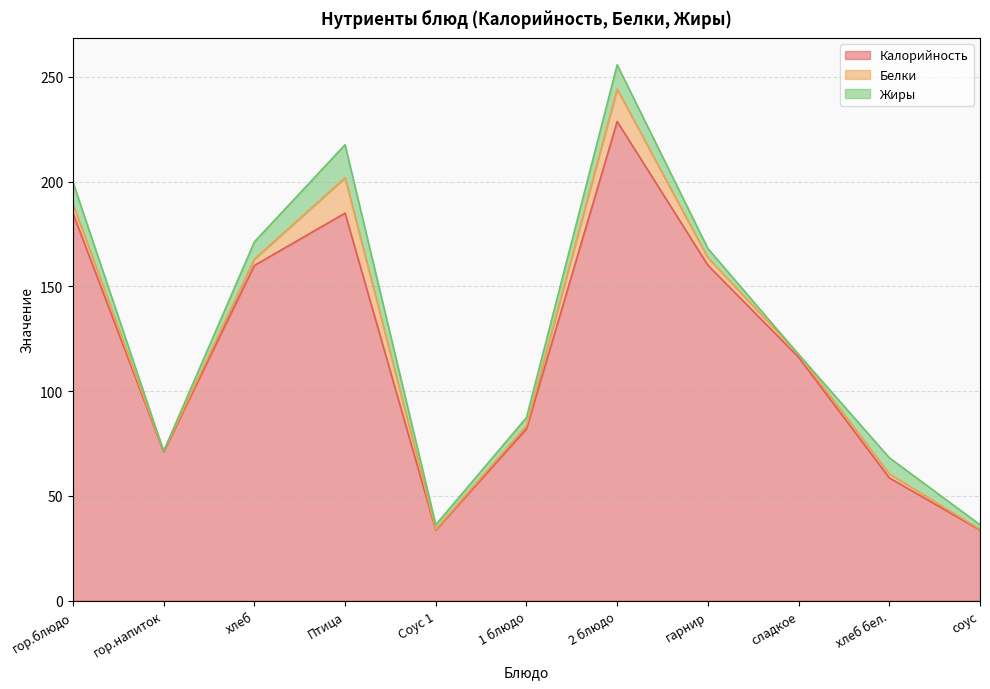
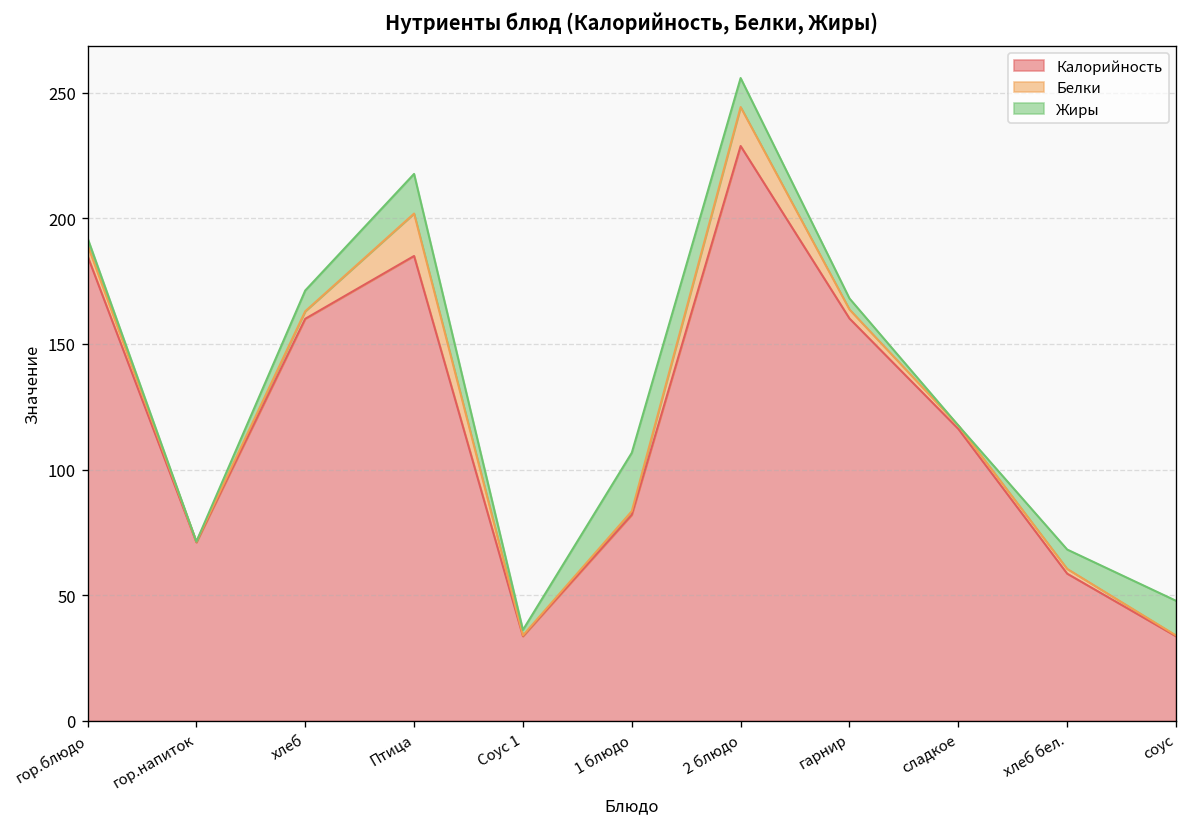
Жиры, гор.блюдо: 10 -> 3
Жиры, 1 блюдо: 4 -> 23
Жиры, соус: 2 -> 14
